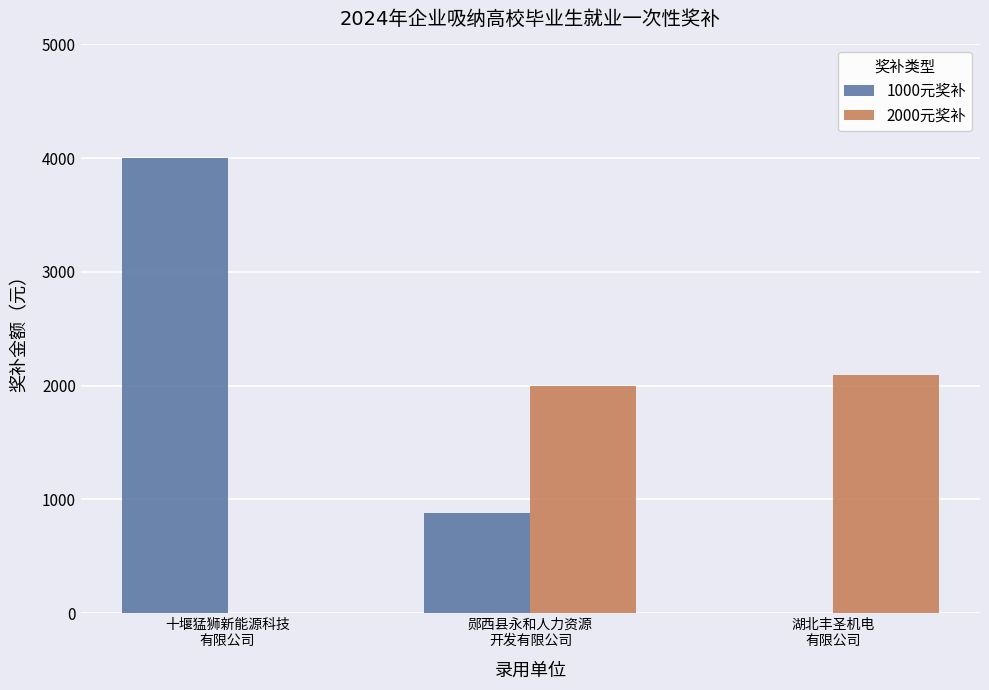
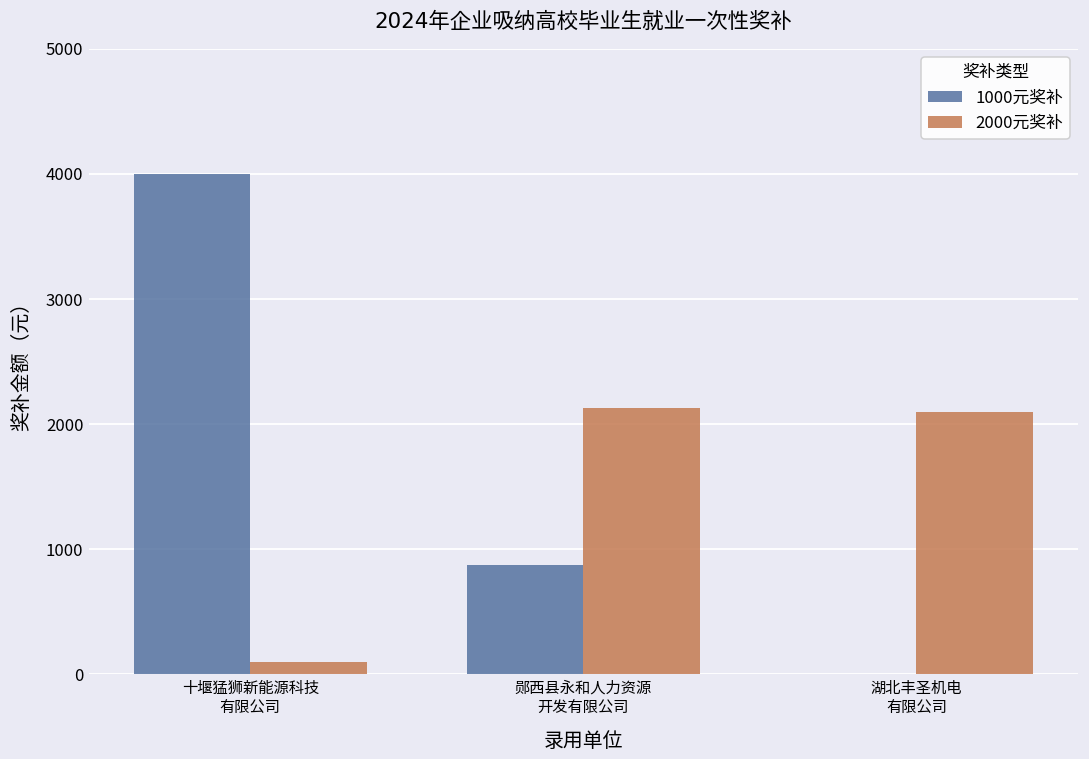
2000元奖补, 十堰猛狮新能源科技 有限公司: 0 -> 100
2000元奖补, 郧西县永和人力资源 开发有限公司: 2000 -> 2130
